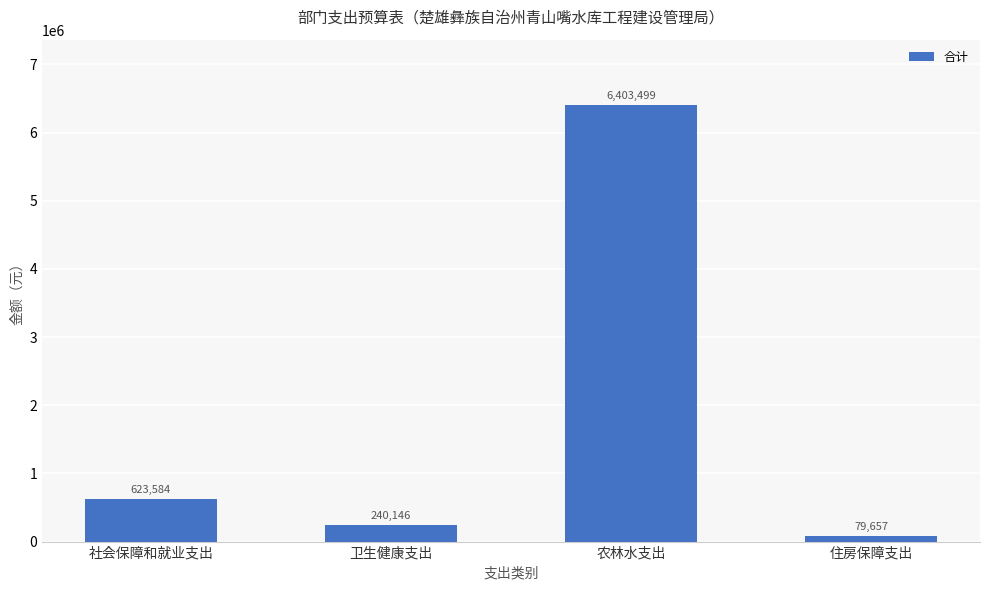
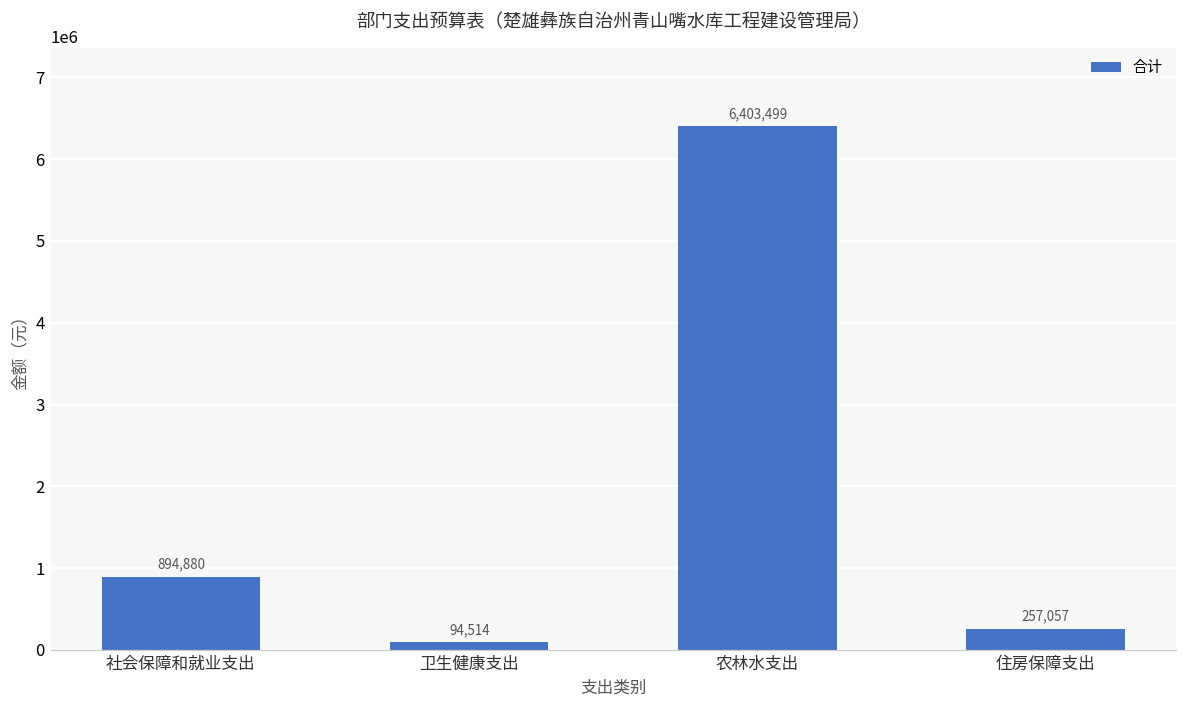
社会保障和就业支出: 623,584 -> 894,880
卫生健康支出: 240,146 -> 94,514
住房保障支出: 79,657 -> 257,057
